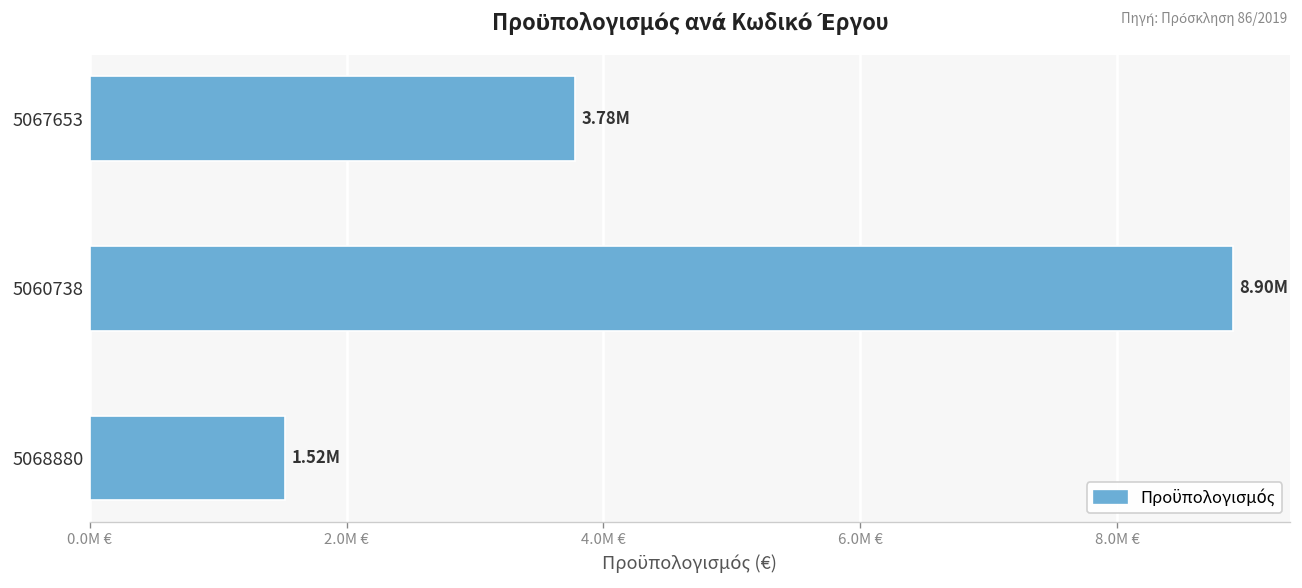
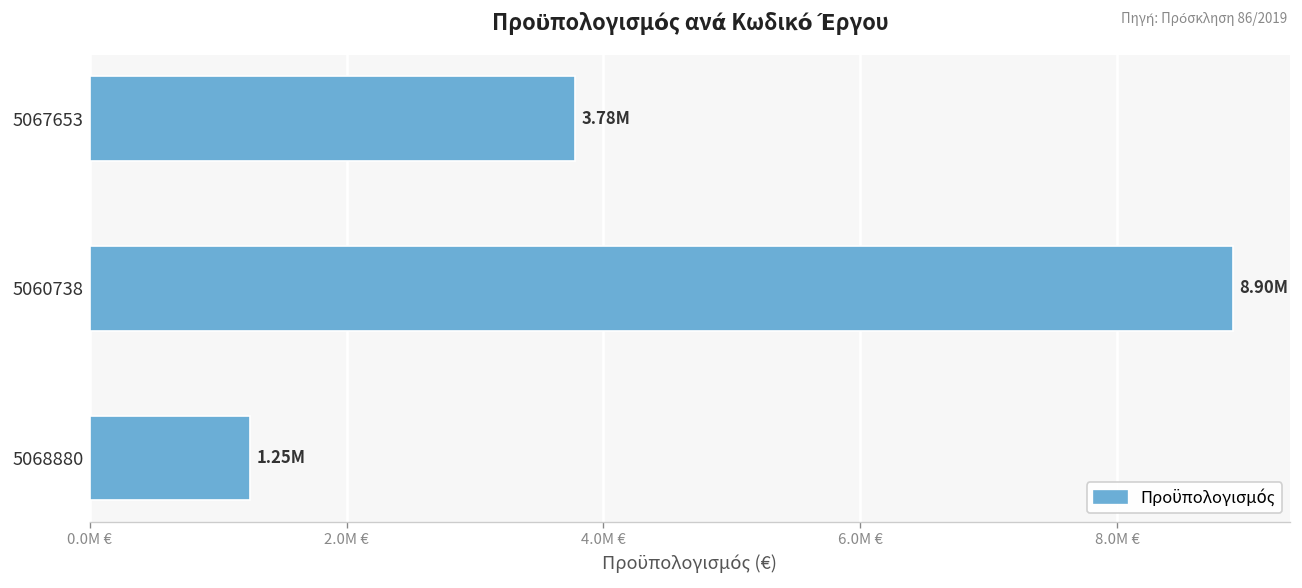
5068880: 1.52M -> 1.25M
